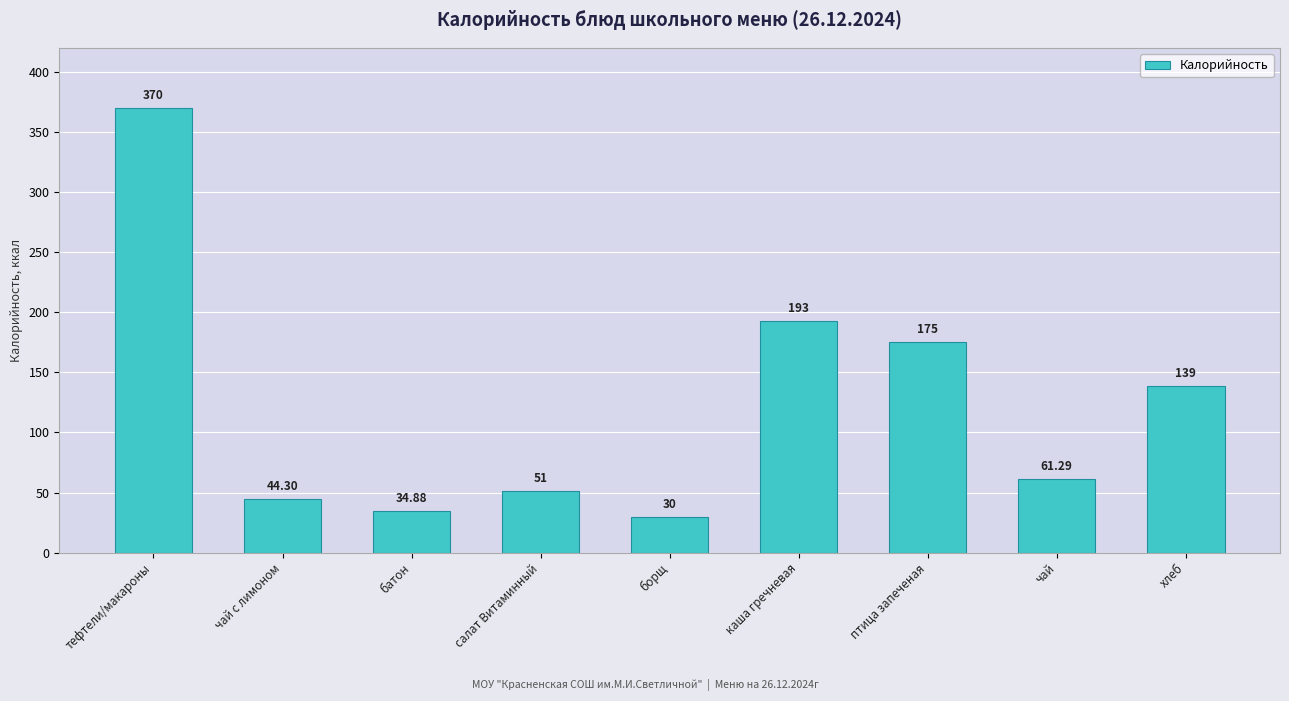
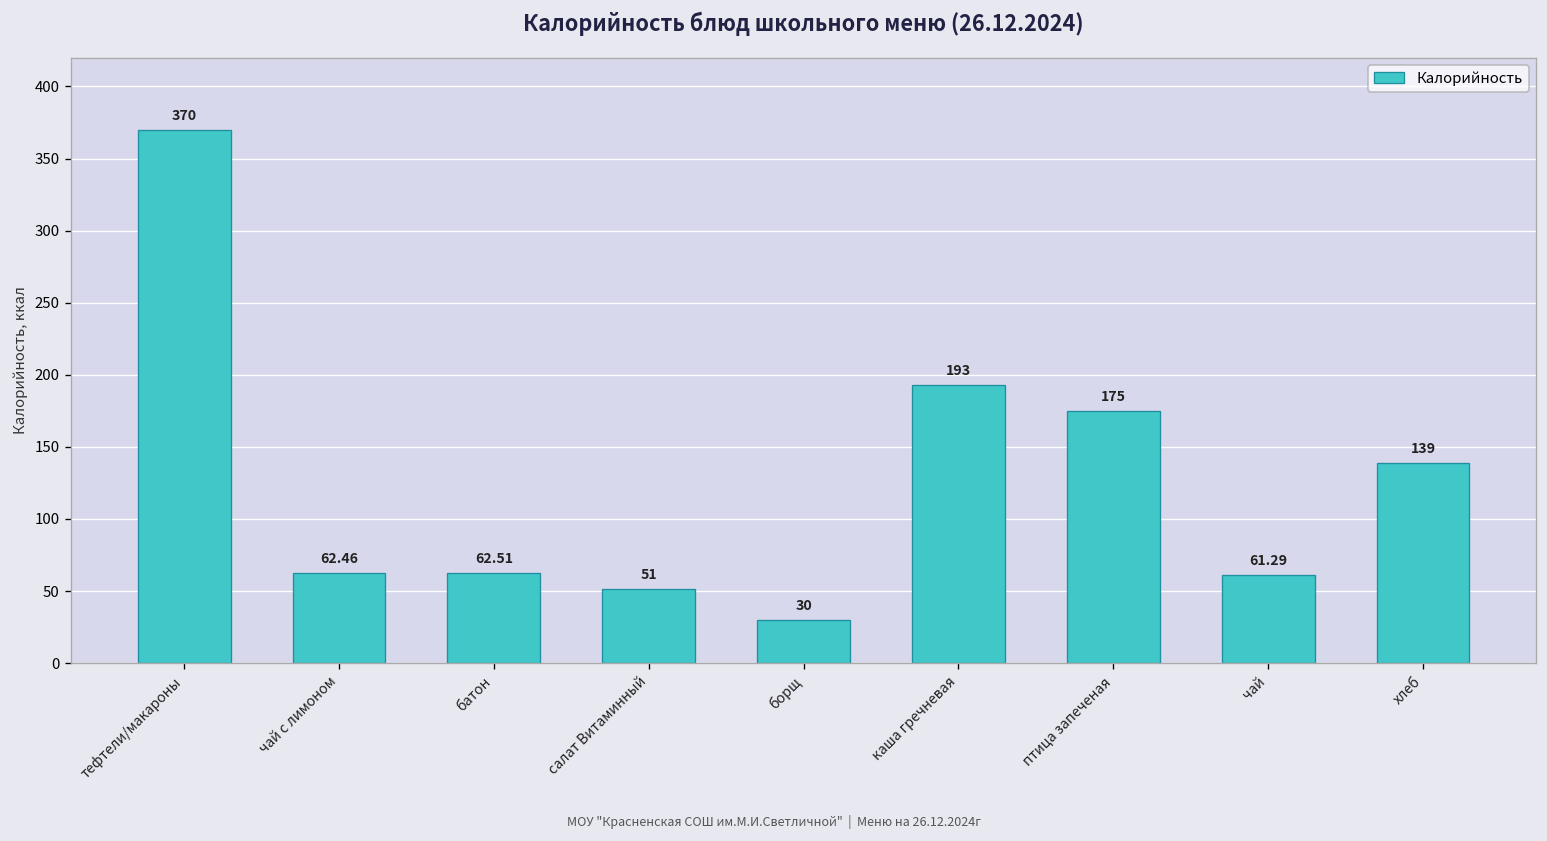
чай с лимоном: 44.30 -> 62.46
батон: 34.88 -> 62.51
